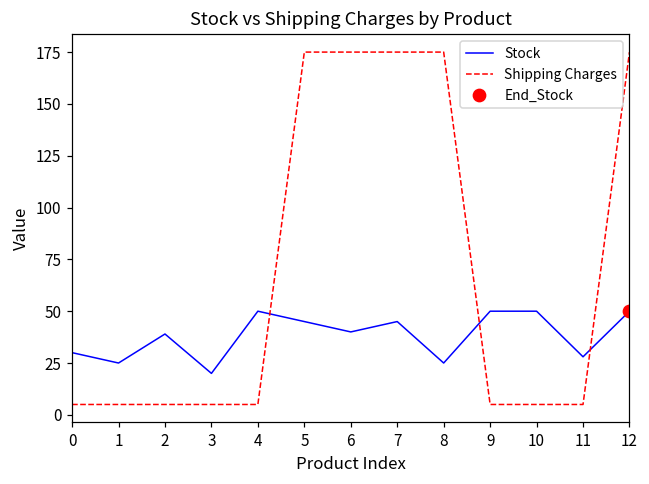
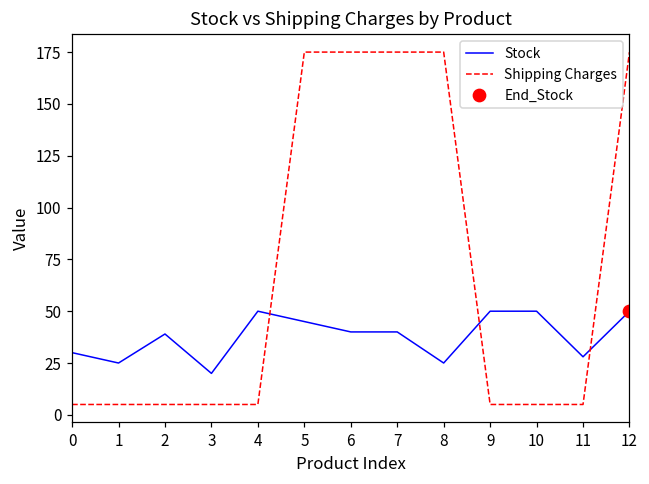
Stock, 7: 45 -> 40
